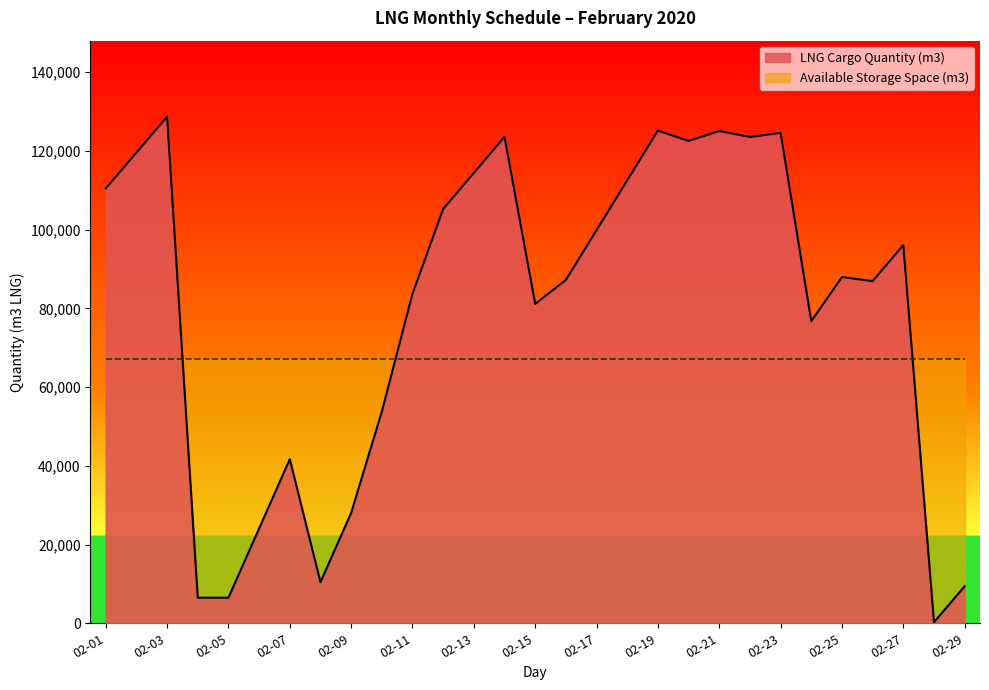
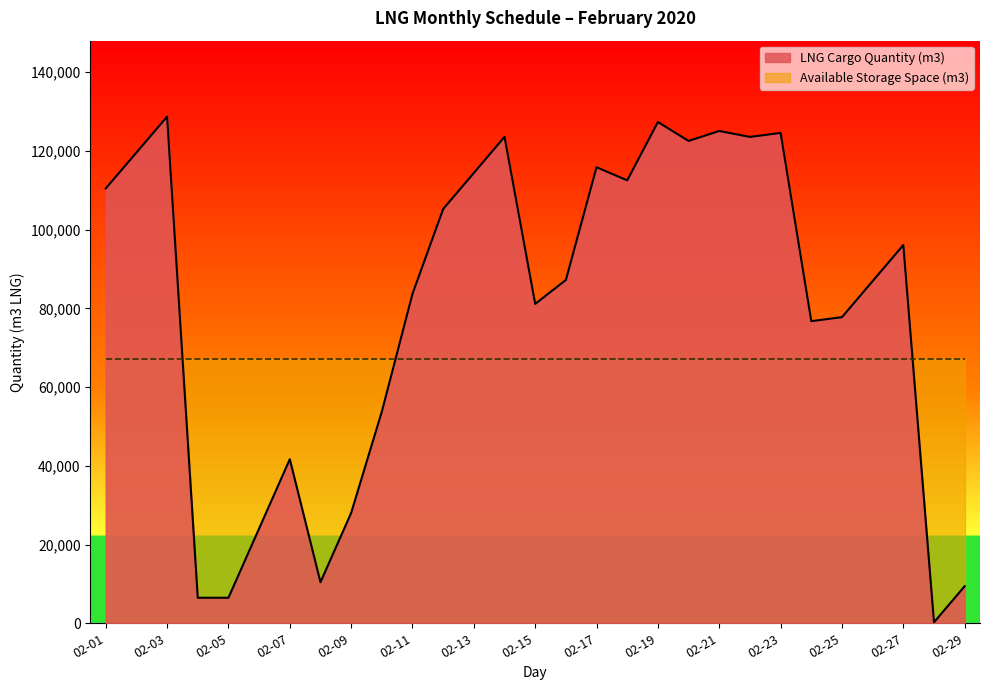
LNG Cargo Quantity (m3), 02-17: 100,000 -> 116,000
LNG Cargo Quantity (m3), 02-19: 125,000 -> 127,000
LNG Cargo Quantity (m3), 02-25: 88,000 -> 78,000
